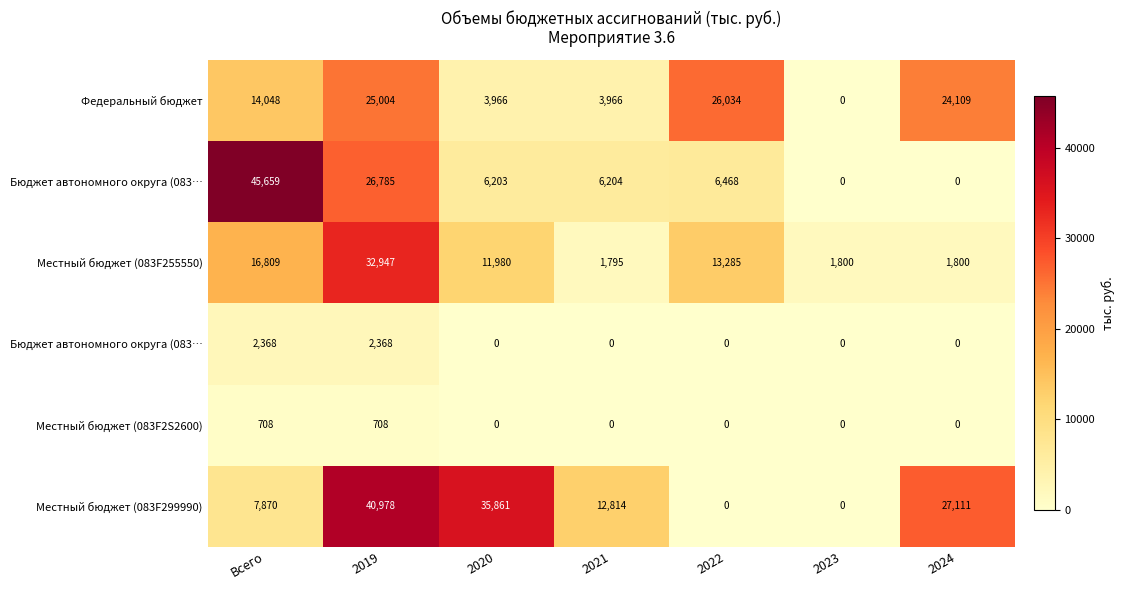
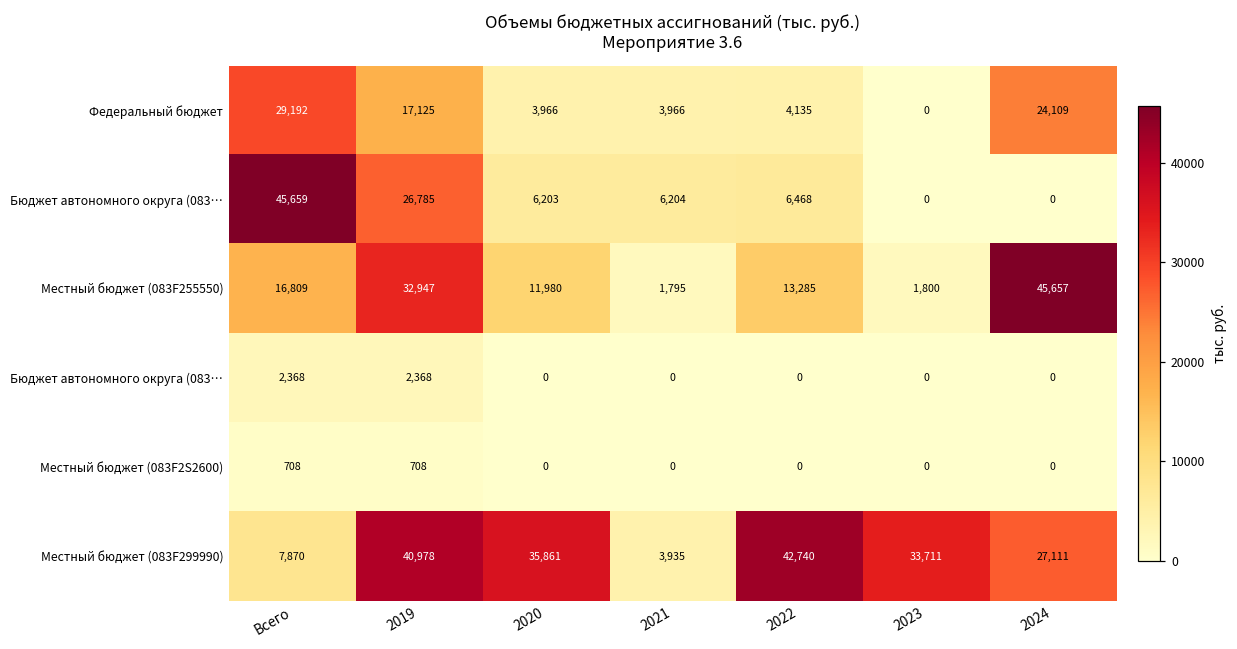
Федеральный бюджет, Всего: 14,048 -> 29,192
Федеральный бюджет, 2019: 25,004 -> 17,125
Федеральный бюджет, 2022: 26,034 -> 4,135
Местный бюджет (083F255550), 2024: 1,800 -> 45,657
Местный бюджет (083F299990), 2021: 12,814 -> 3,935
Местный бюджет (083F299990), 2022: 0 -> 42,740
Местный бюджет (083F299990), 2023: 0 -> 33,711
